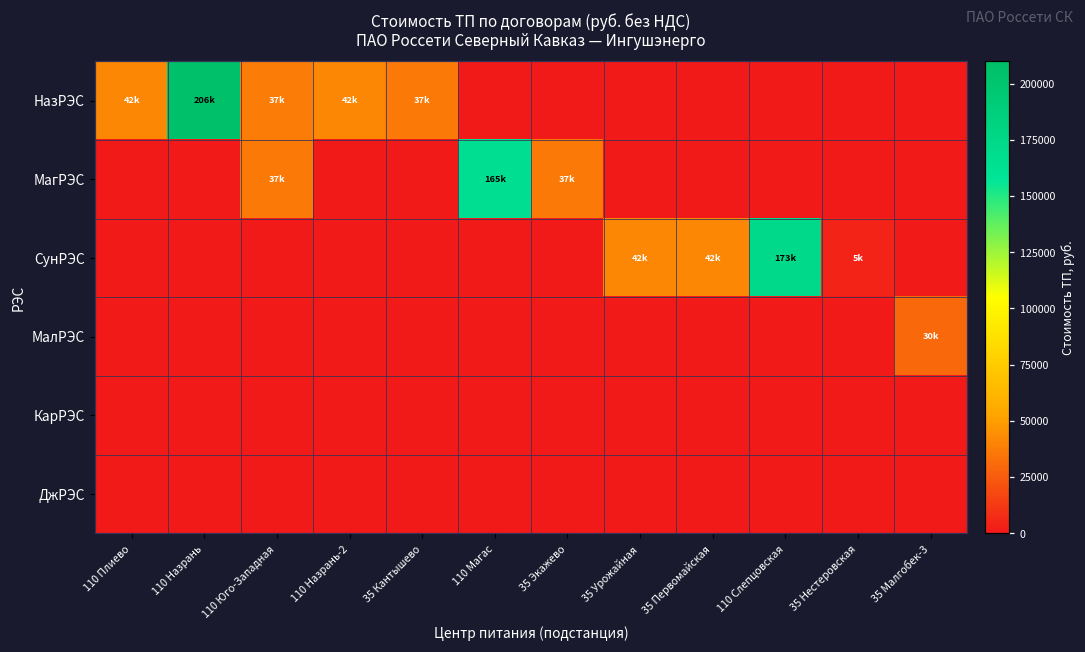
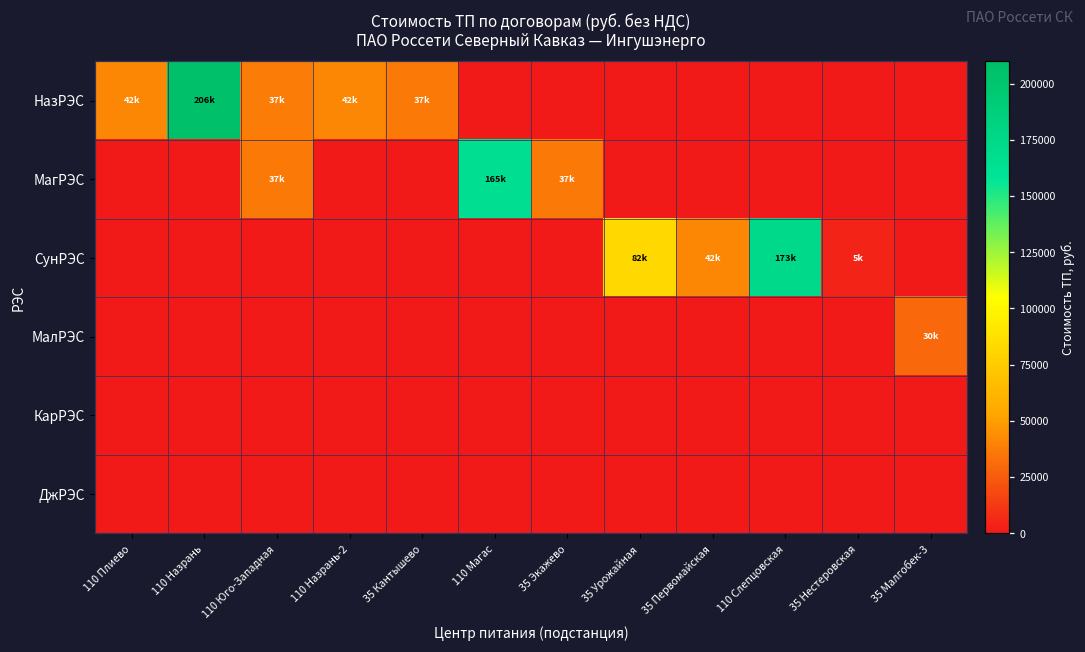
СунРЭС, 35 Урожайная: 42k -> 82k
